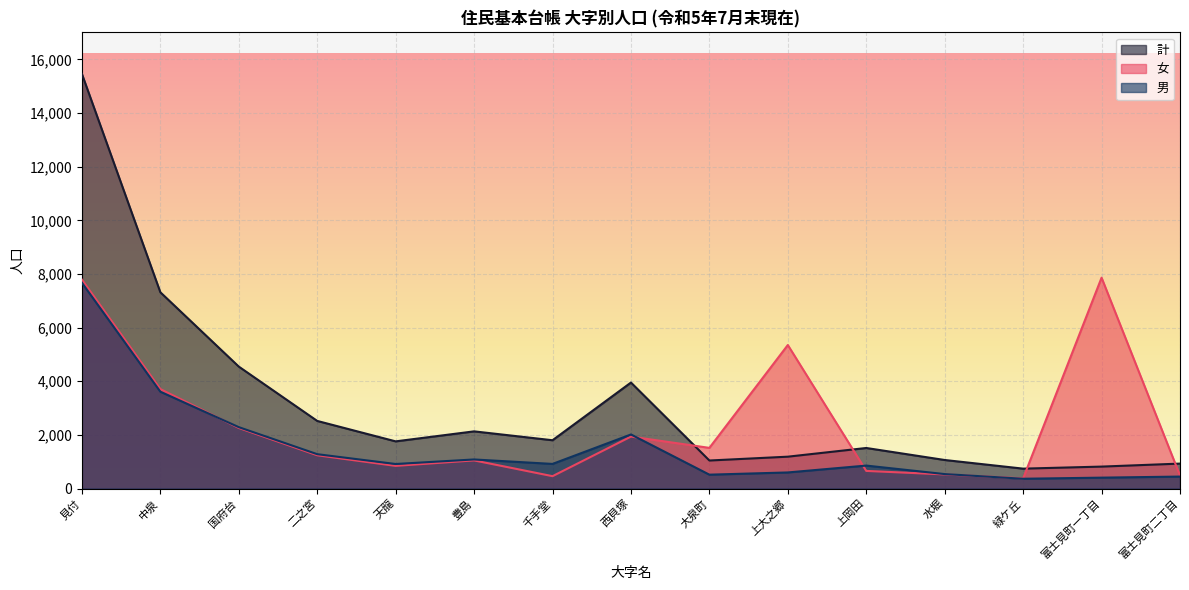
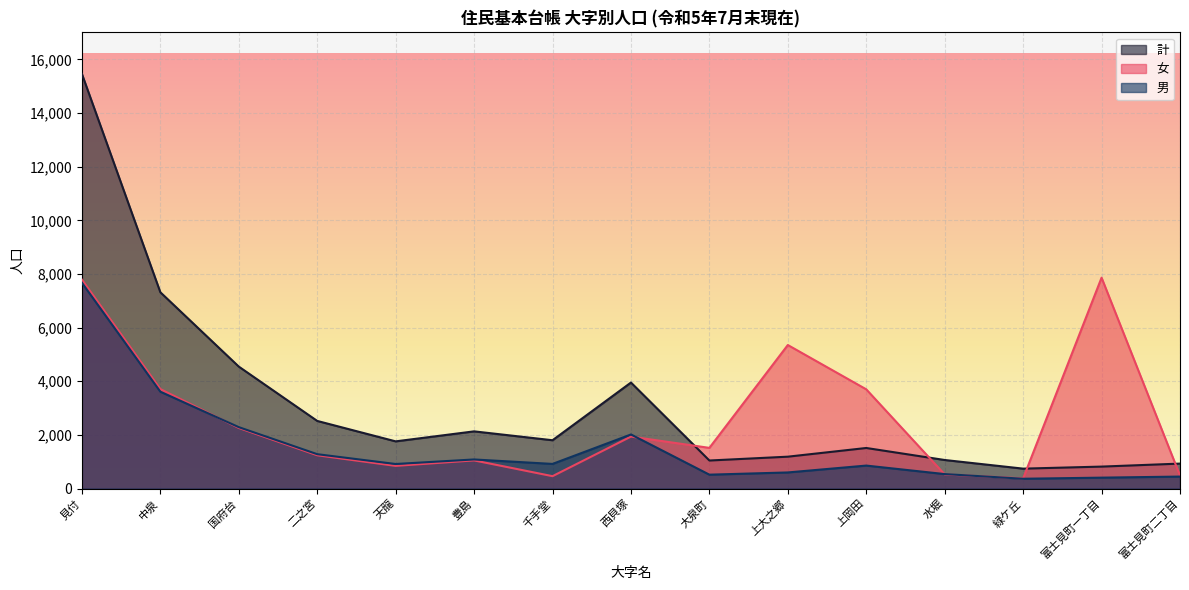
女, 上岡田: 700 -> 3,700
